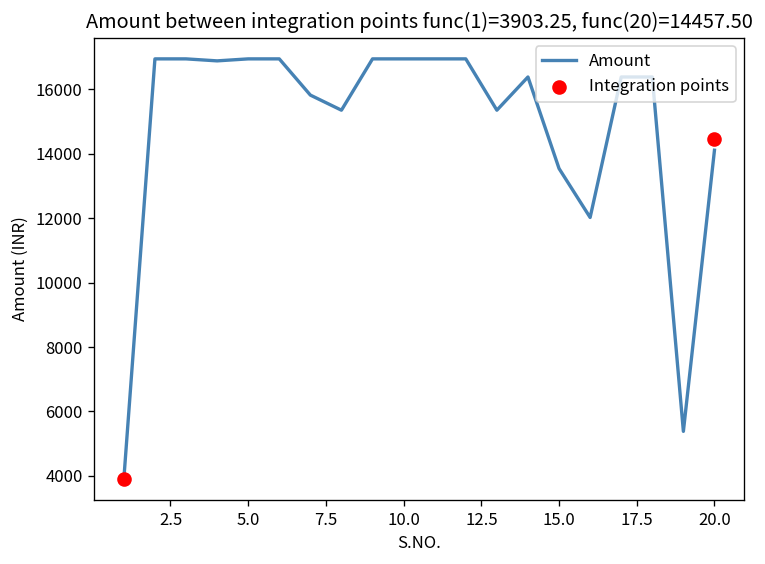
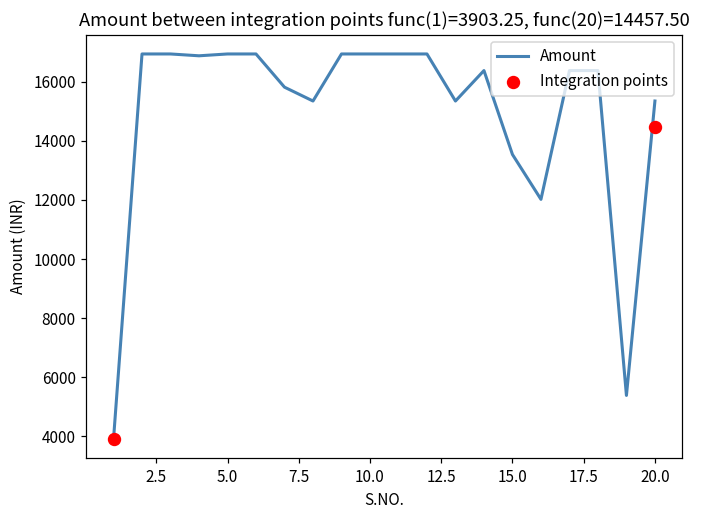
Amount, 20.0: 14100 -> 15400
